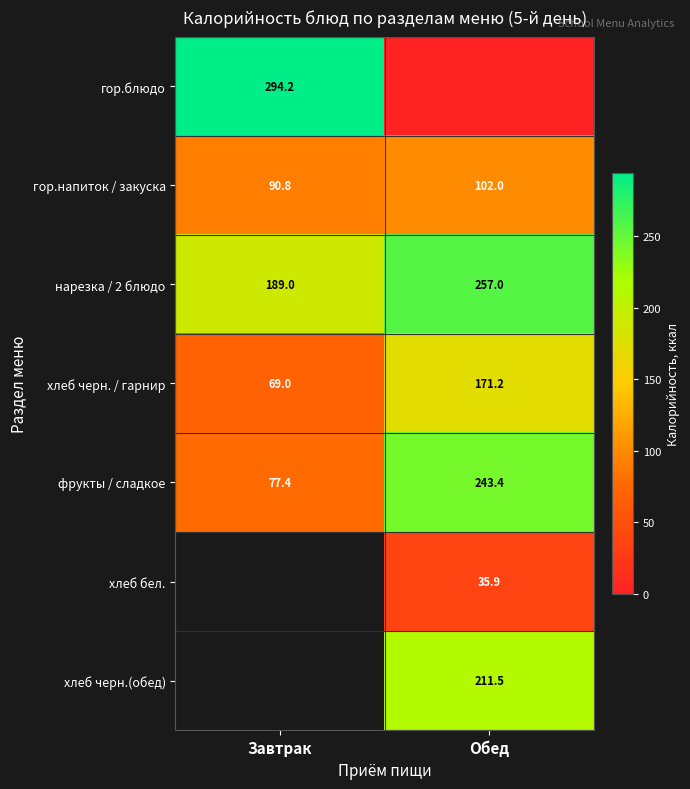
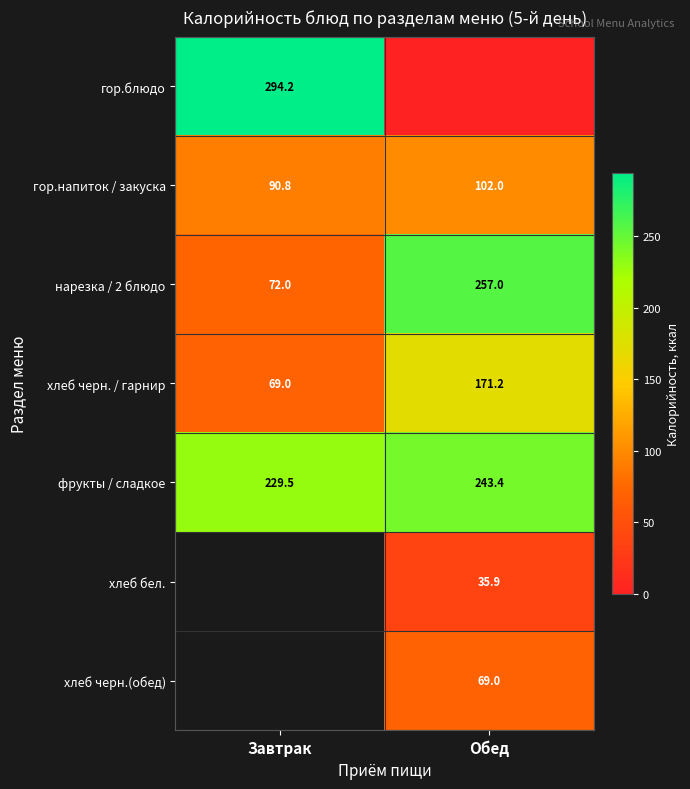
нарезка / 2 блюдо, Завтрак: 189.0 -> 72.0
фрукты / сладкое, Завтрак: 77.4 -> 229.5
хлеб черн.(обед), Обед: 211.5 -> 69.0
